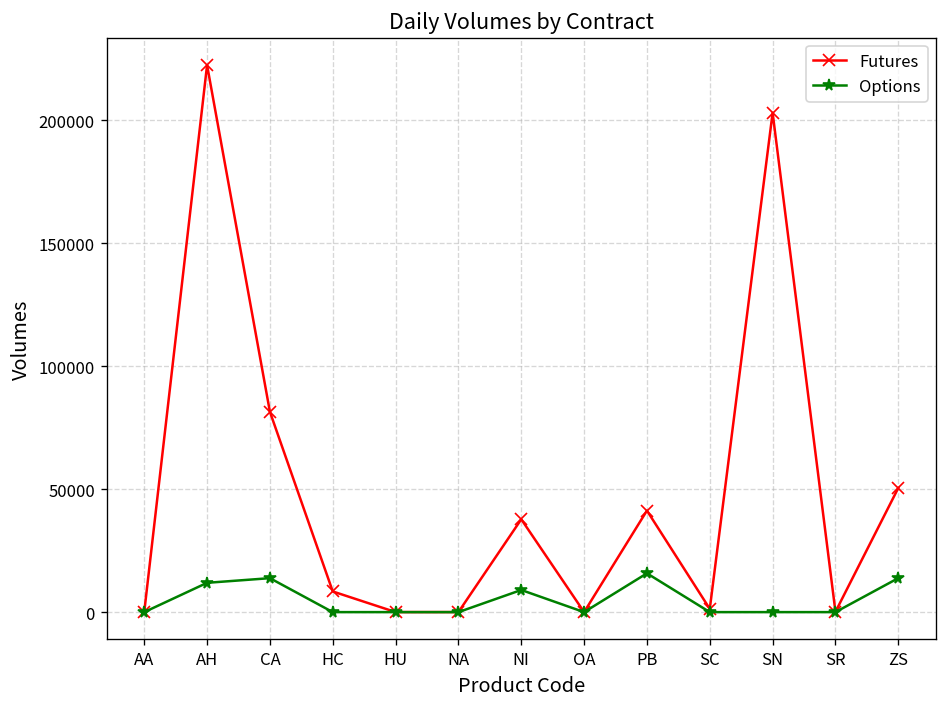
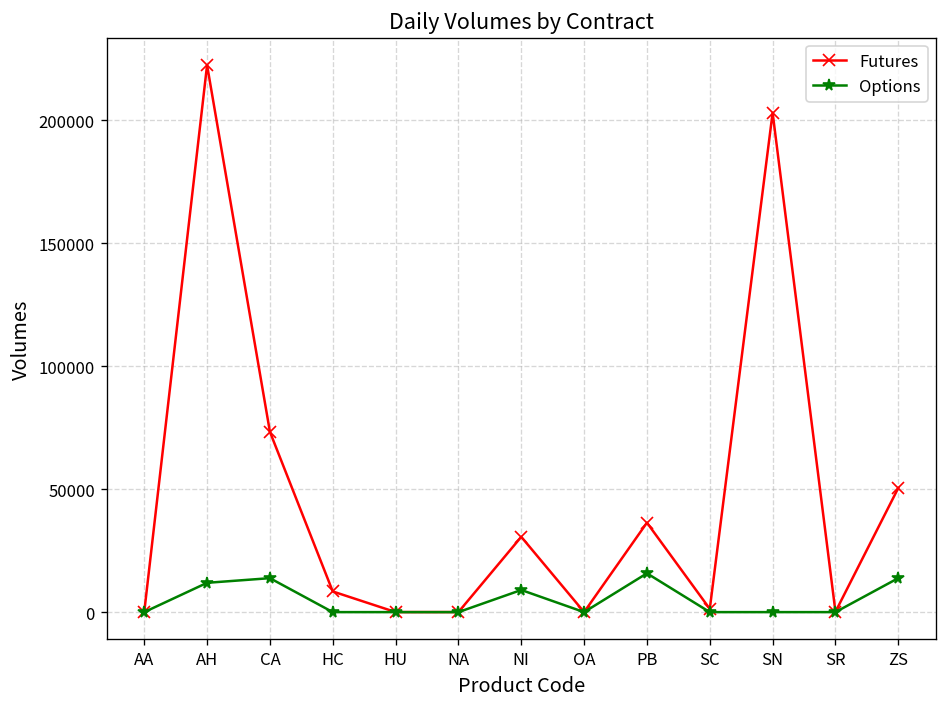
Futures, CA: 81000 -> 73000
Futures, NI: 38000 -> 31000
Futures, PB: 41000 -> 36000
